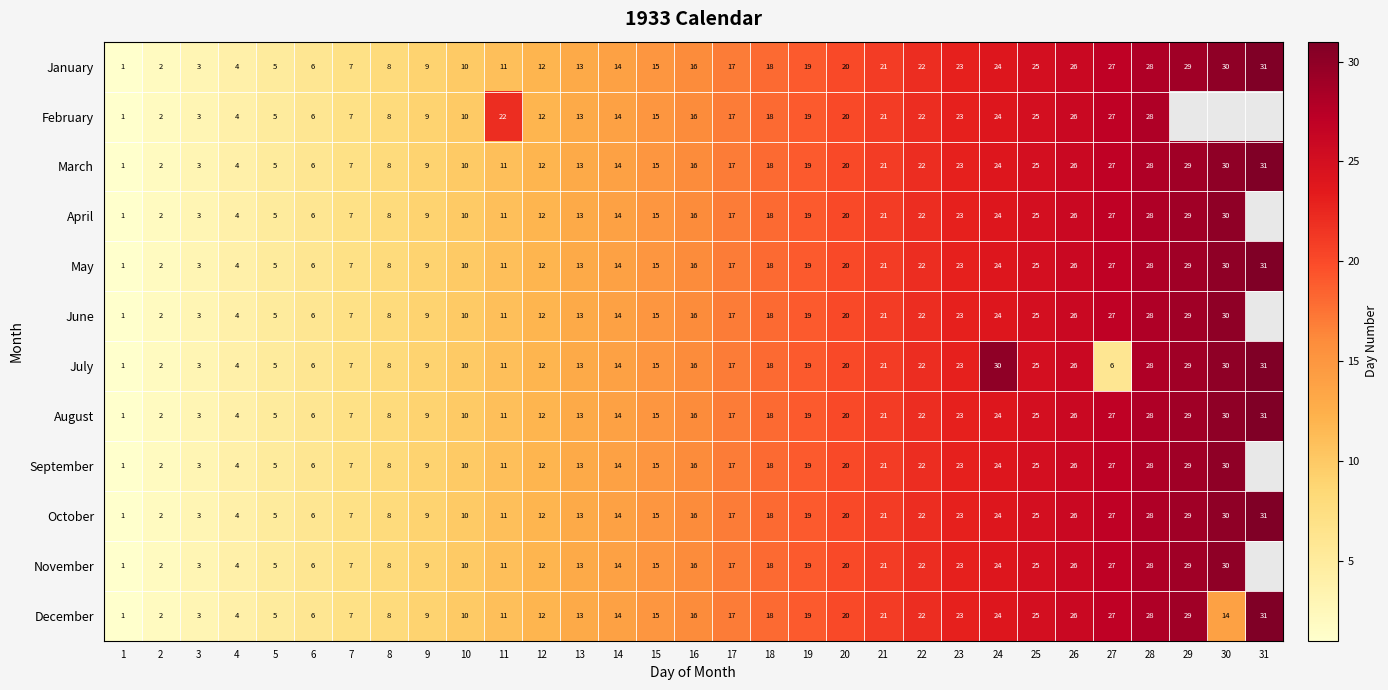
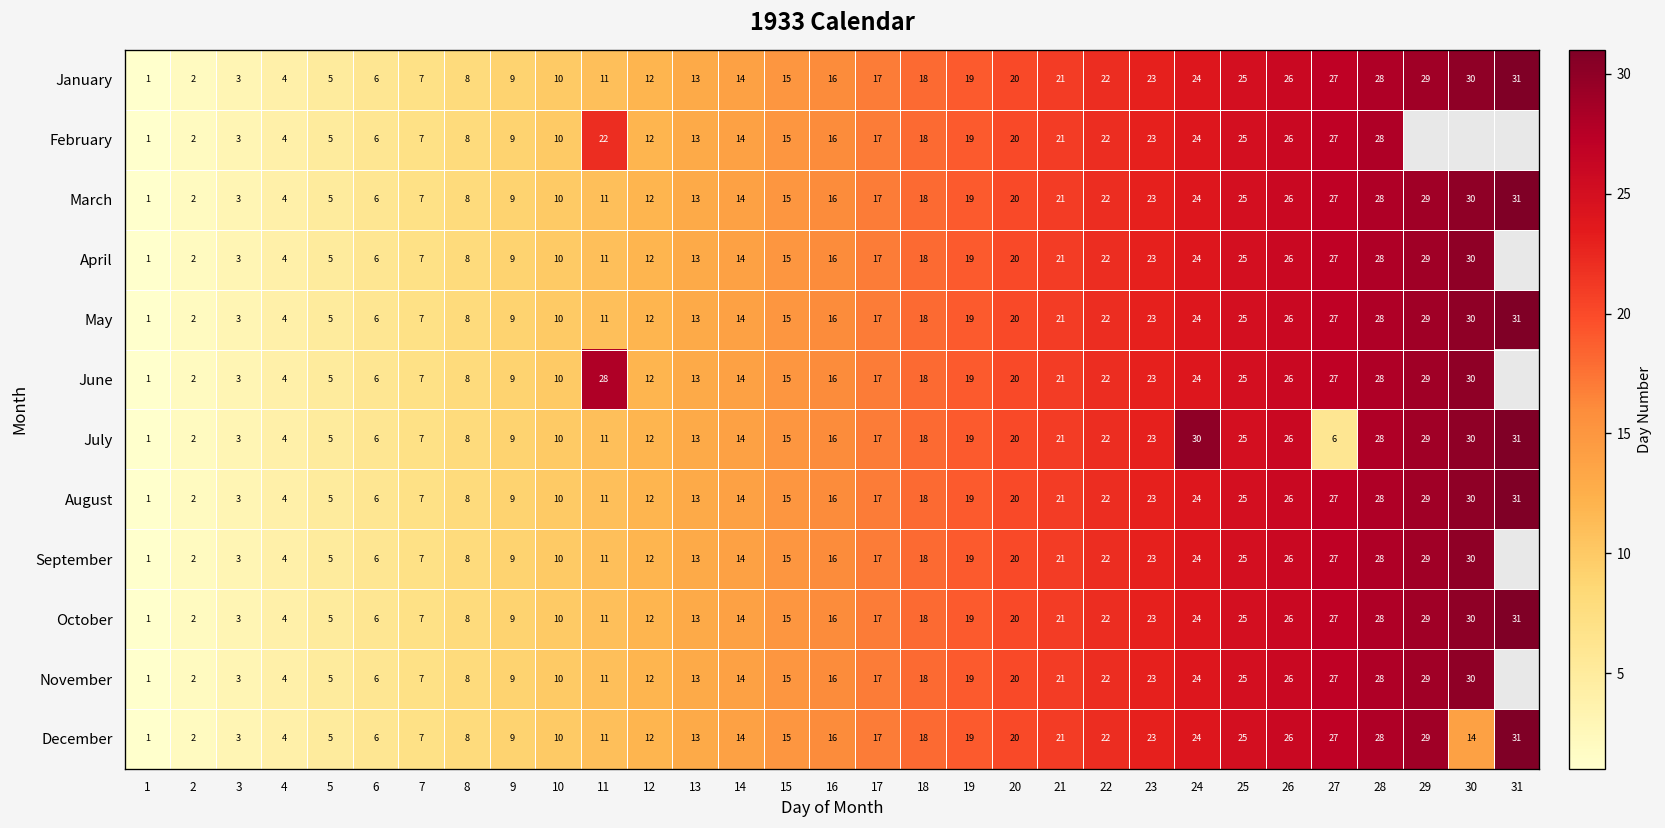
June, 11: 11 -> 28
